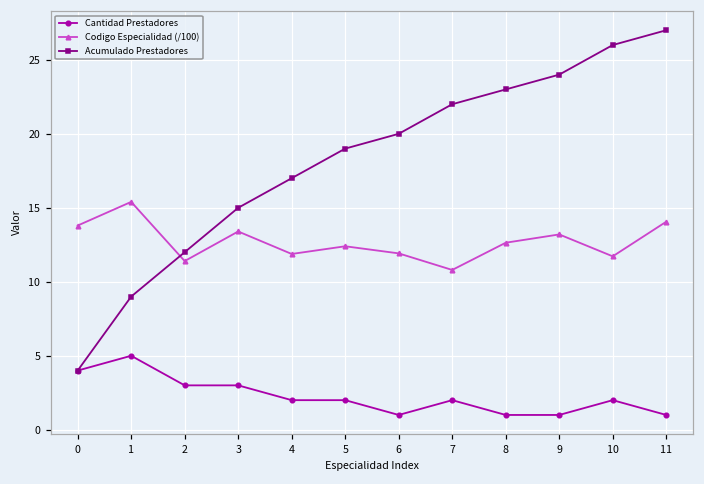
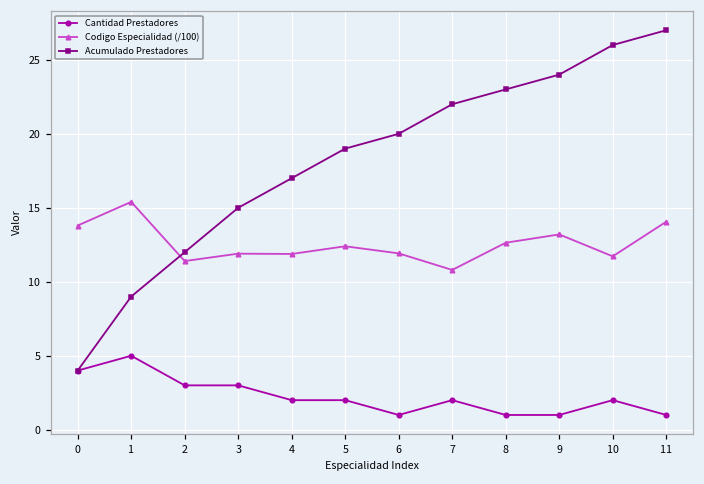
Codigo Especialidad (/100), 3: 13.4 -> 11.9
